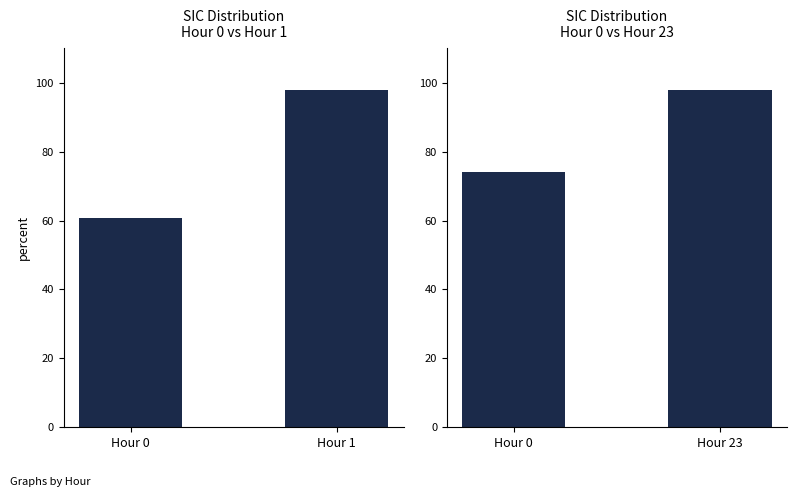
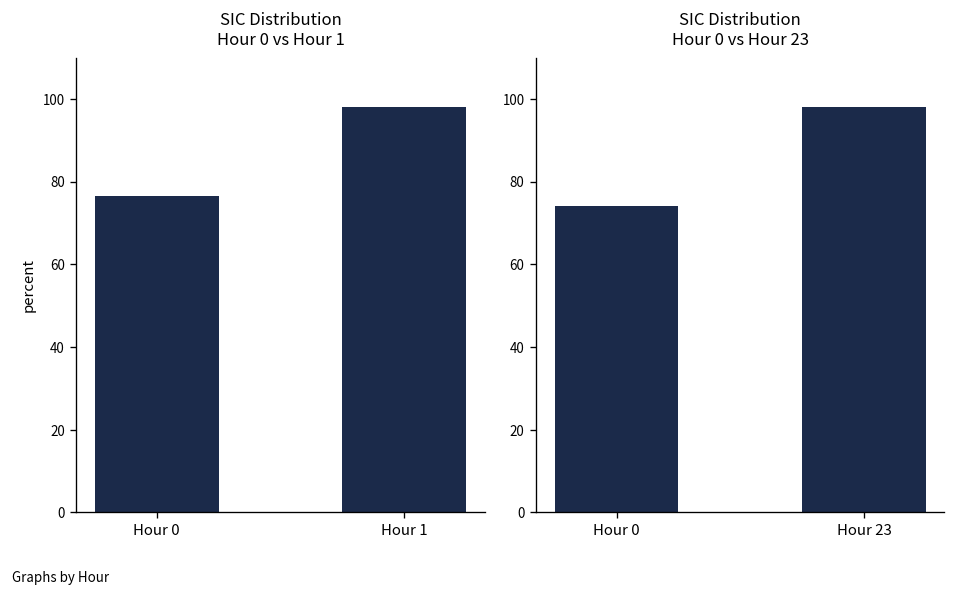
SIC Distribution Hour 0 vs Hour 1, Hour 0: 61 -> 76
